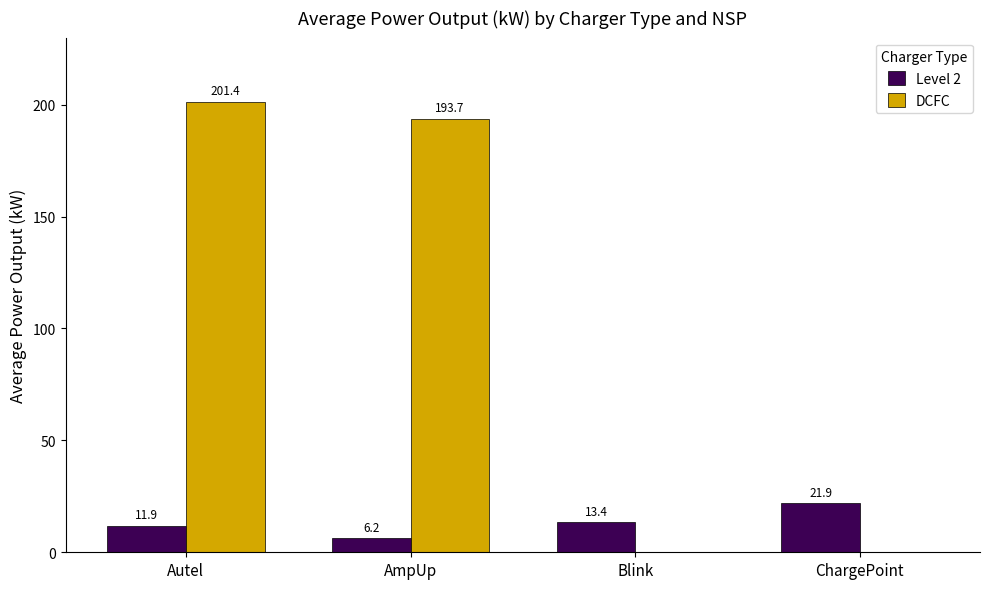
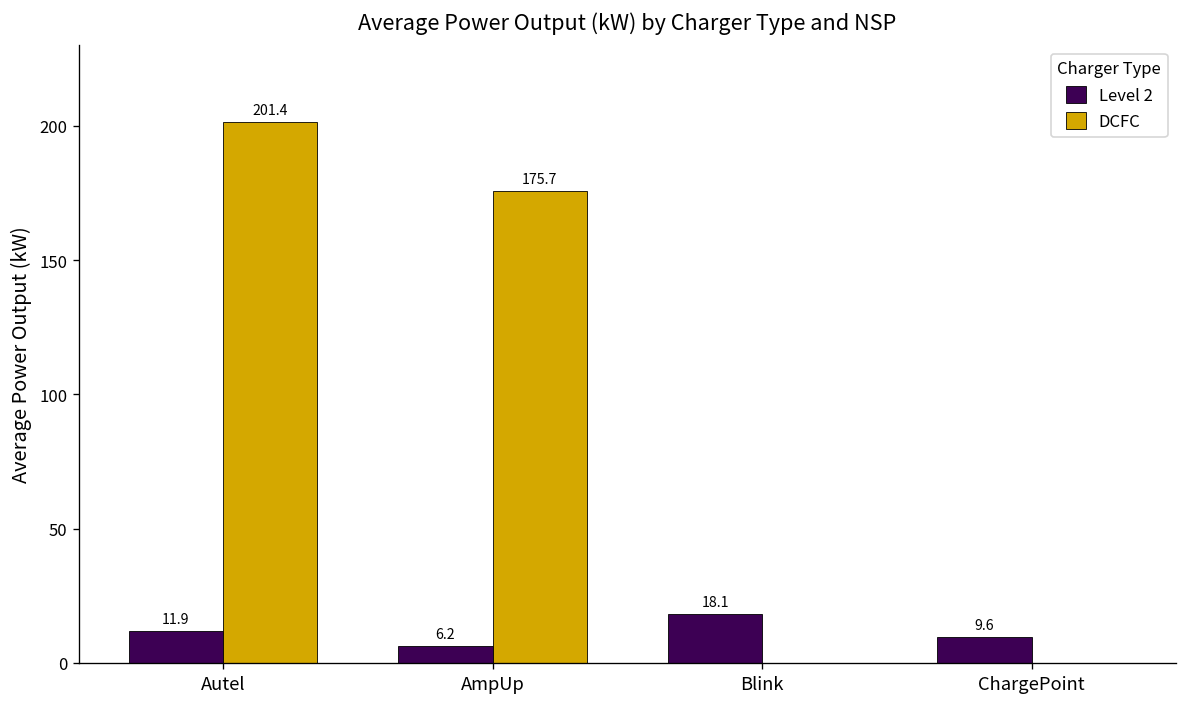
DCFC, AmpUp: 193.7 -> 175.7
Level 2, Blink: 13.4 -> 18.1
Level 2, ChargePoint: 21.9 -> 9.6
